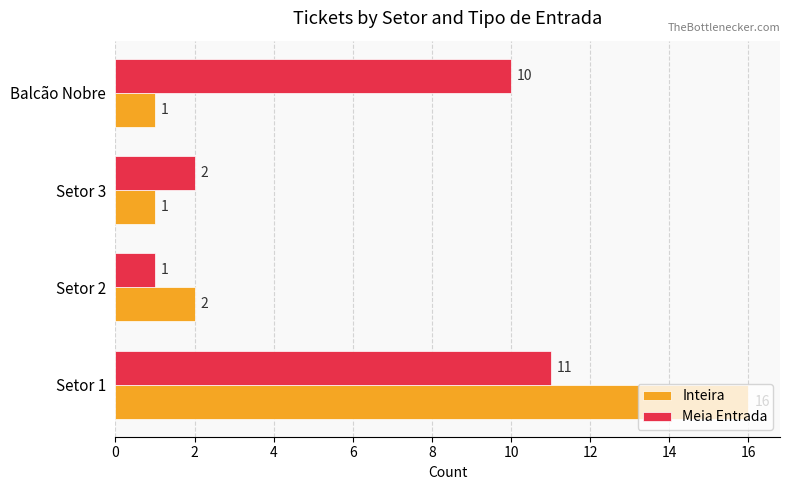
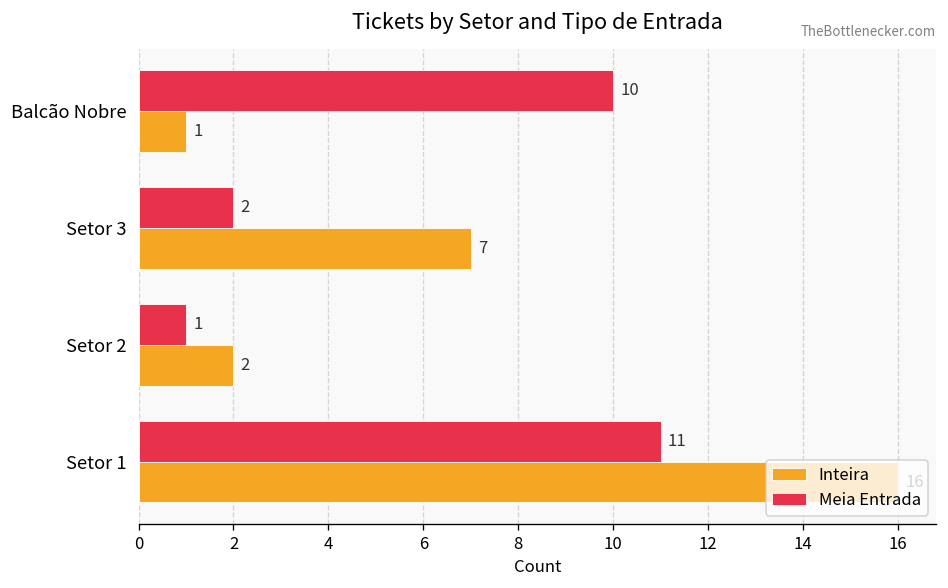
Inteira, Setor 3: 1 -> 7
